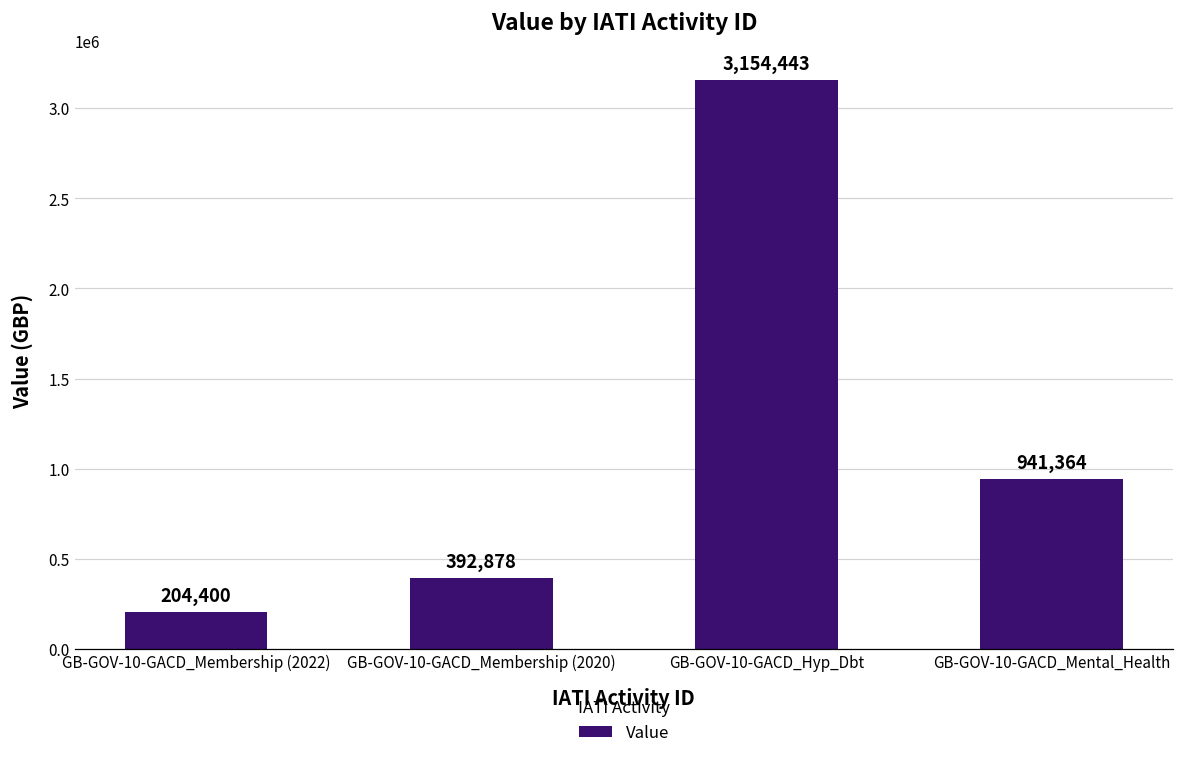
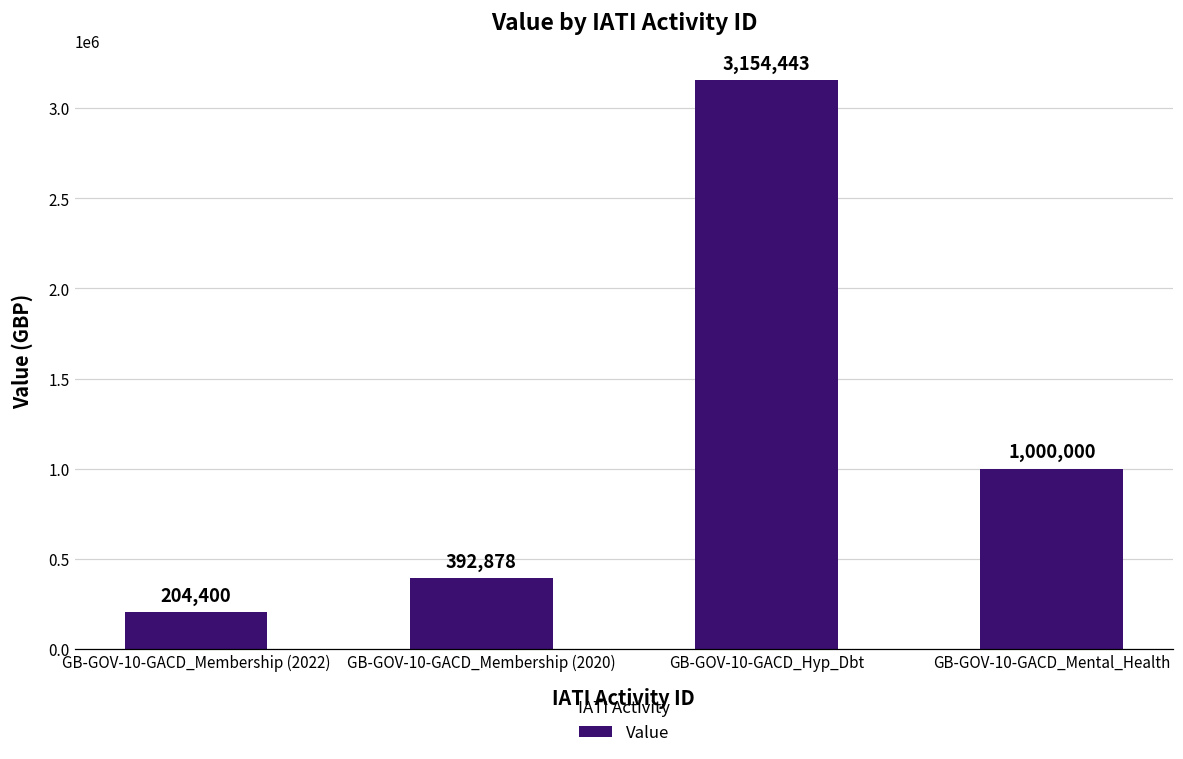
GB-GOV-10-GACD_Mental_Health: 941,364 -> 1,000,000
